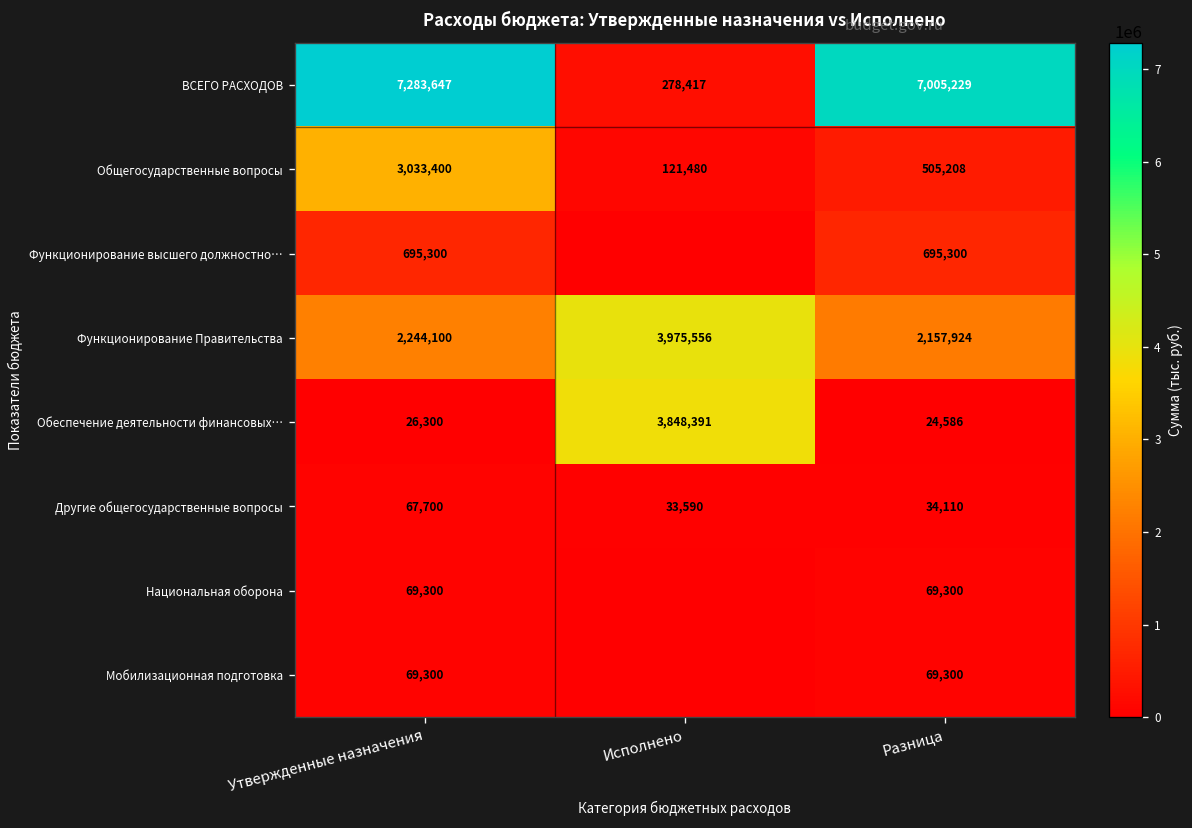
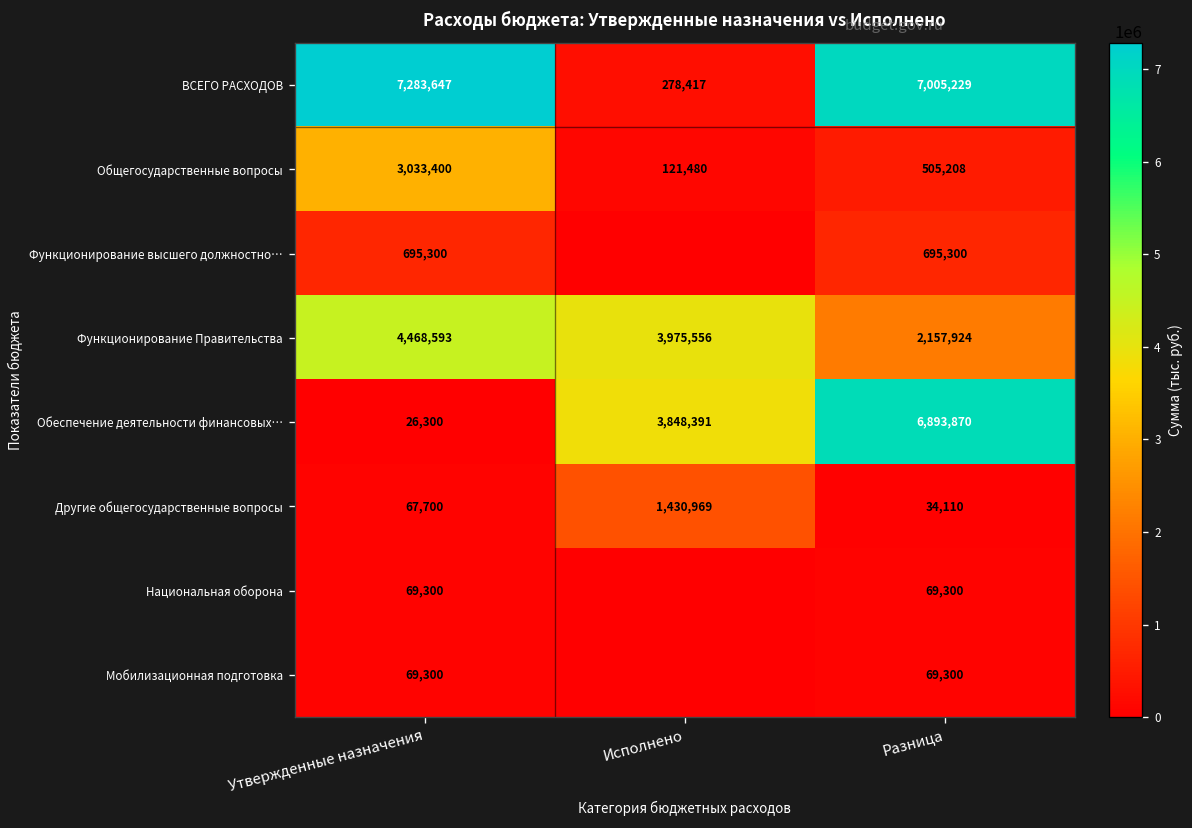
Функционирование Правительства, Утвержденные назначения: 2,244,100 -> 4,468,593
Обеспечение деятельности финансовых…, Разница: 24,586 -> 6,893,870
Другие общегосударственные вопросы, Исполнено: 33,590 -> 1,430,969
